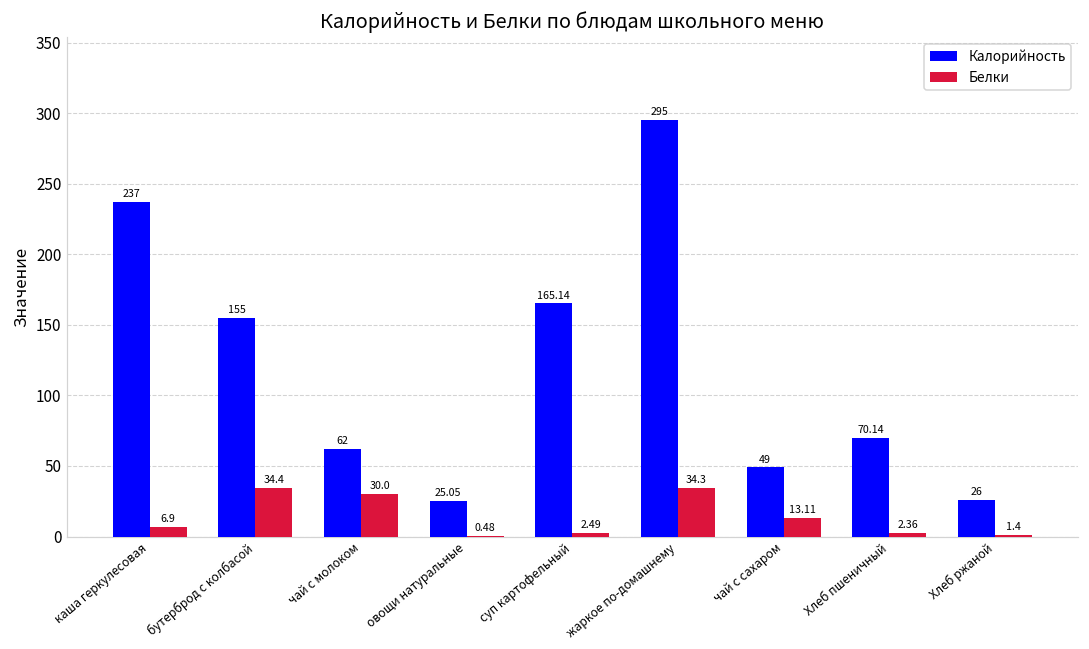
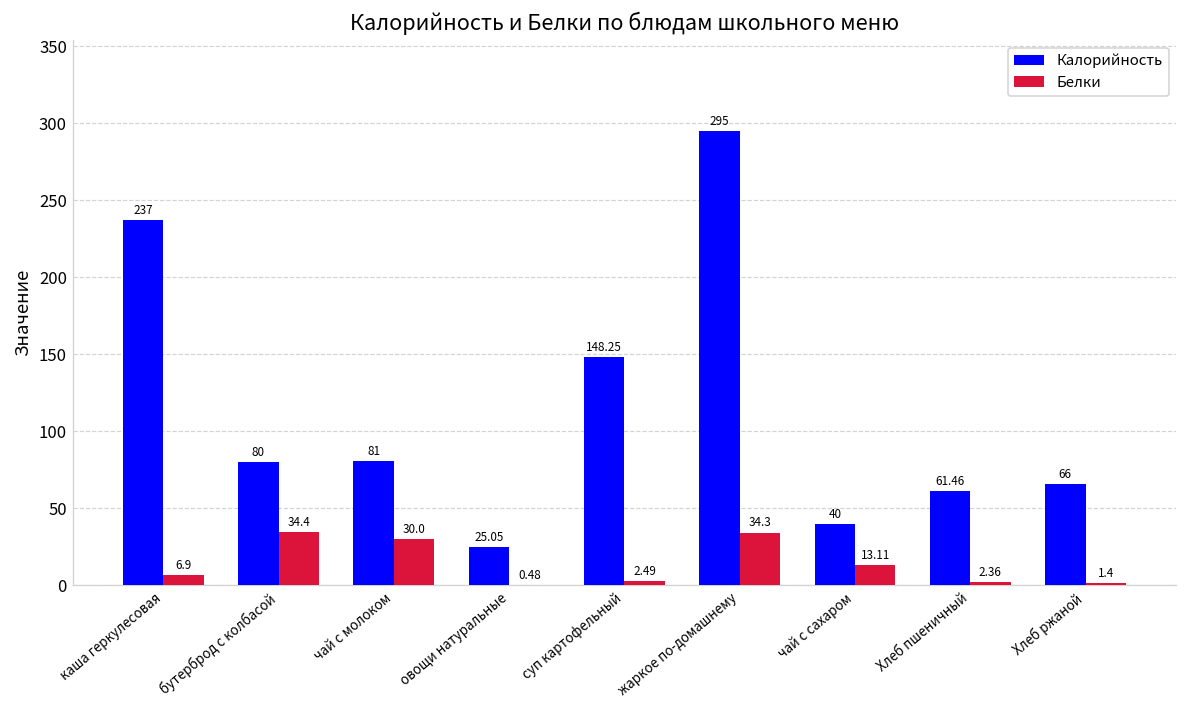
Калорийность, бутерброд с колбасой: 155 -> 80
Калорийность, чай с молоком: 62 -> 81
Калорийность, суп картофельный: 165.14 -> 148.25
Калорийность, чай с сахаром: 49 -> 40
Калорийность, Хлеб пшеничный: 70.14 -> 61.46
Калорийность, Хлеб ржаной: 26 -> 66
